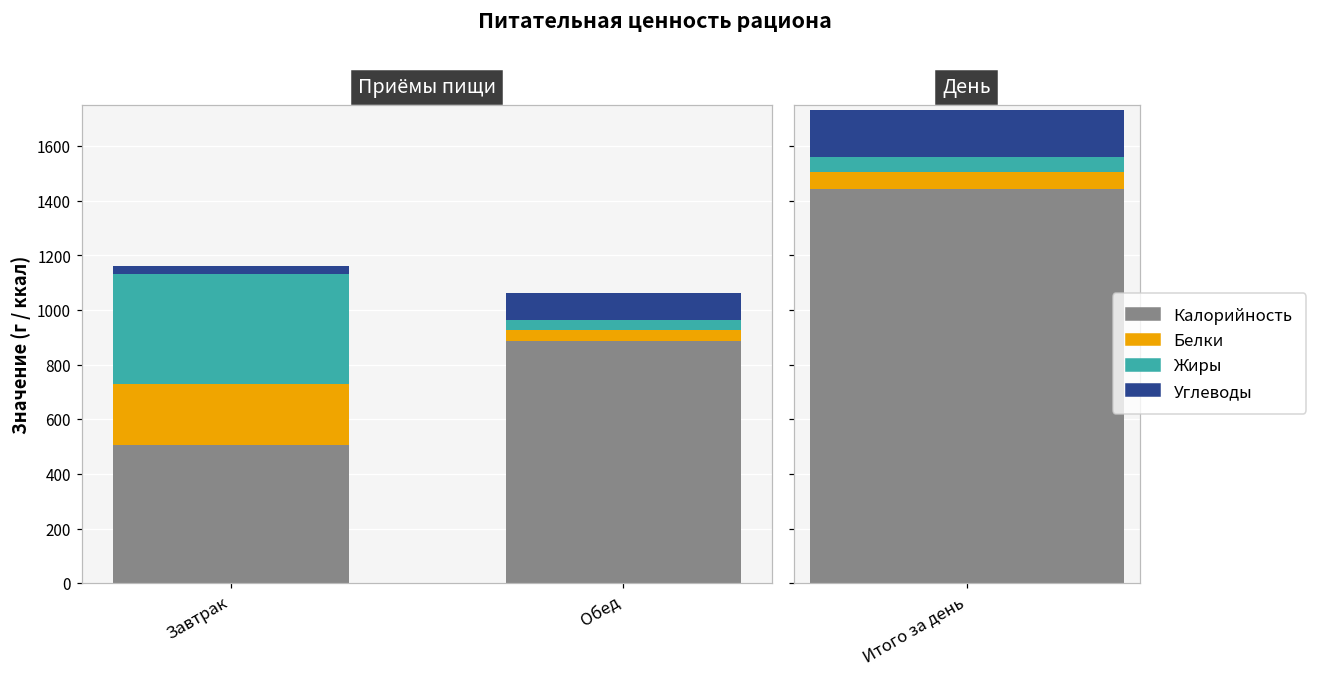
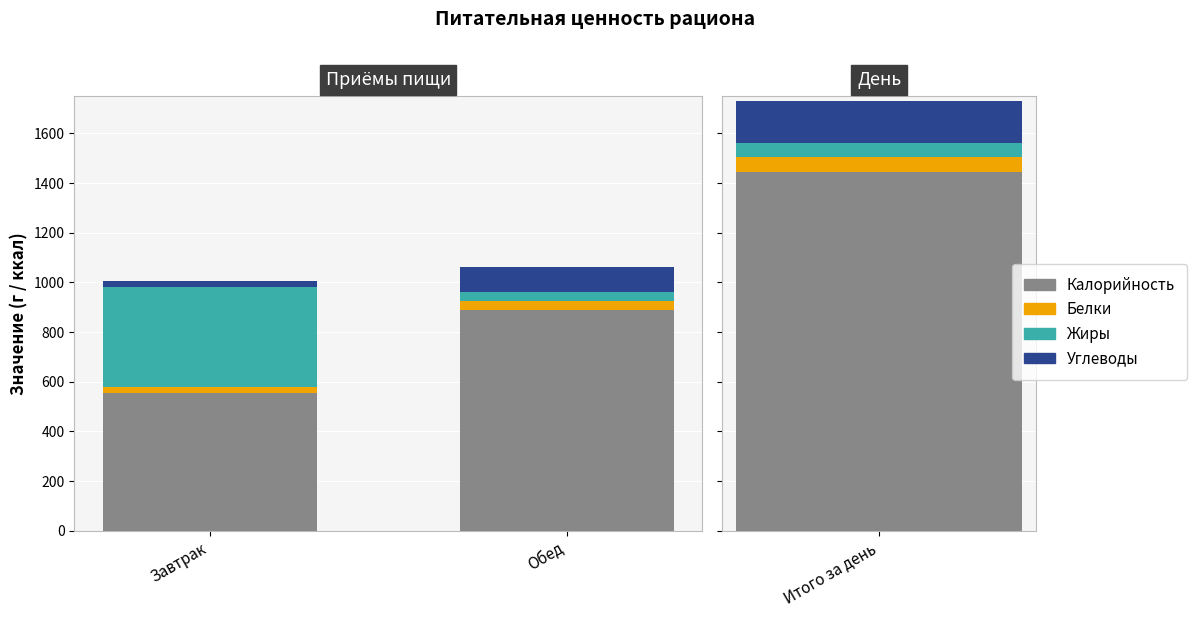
Приёмы пищи, Калорийность, Завтрак: 510 -> 560
Приёмы пищи, Белки, Завтрак: 230 -> 20
